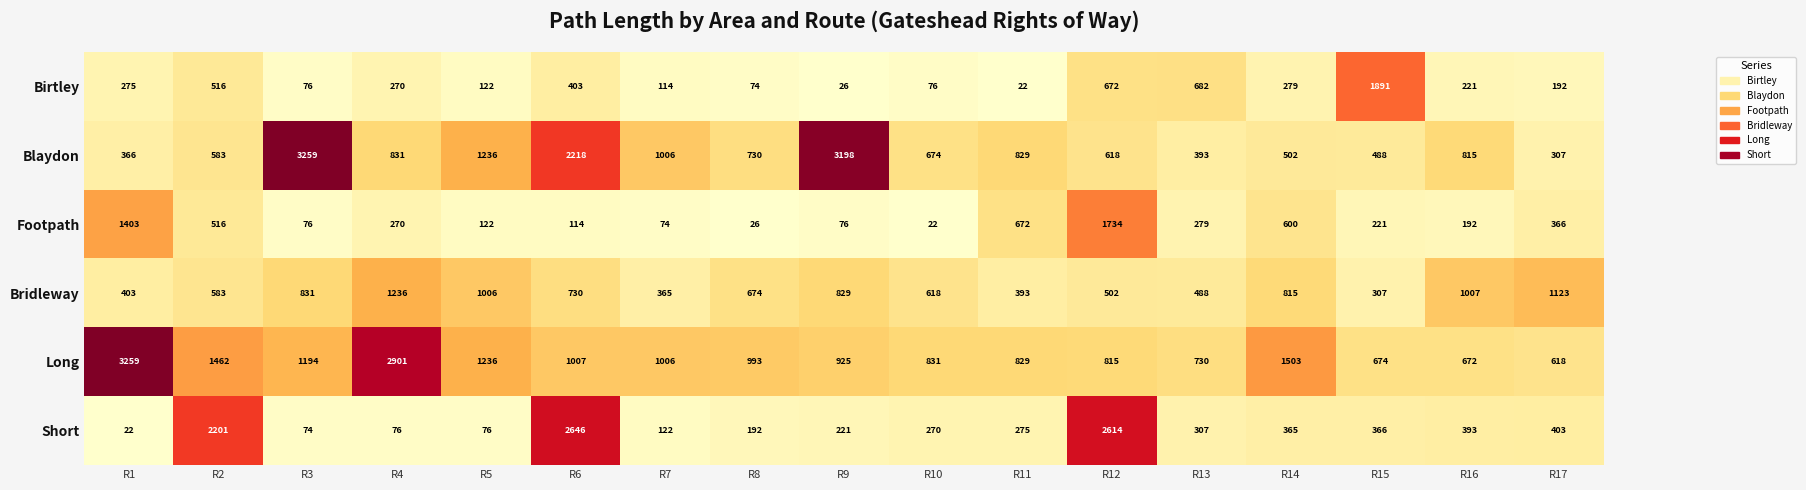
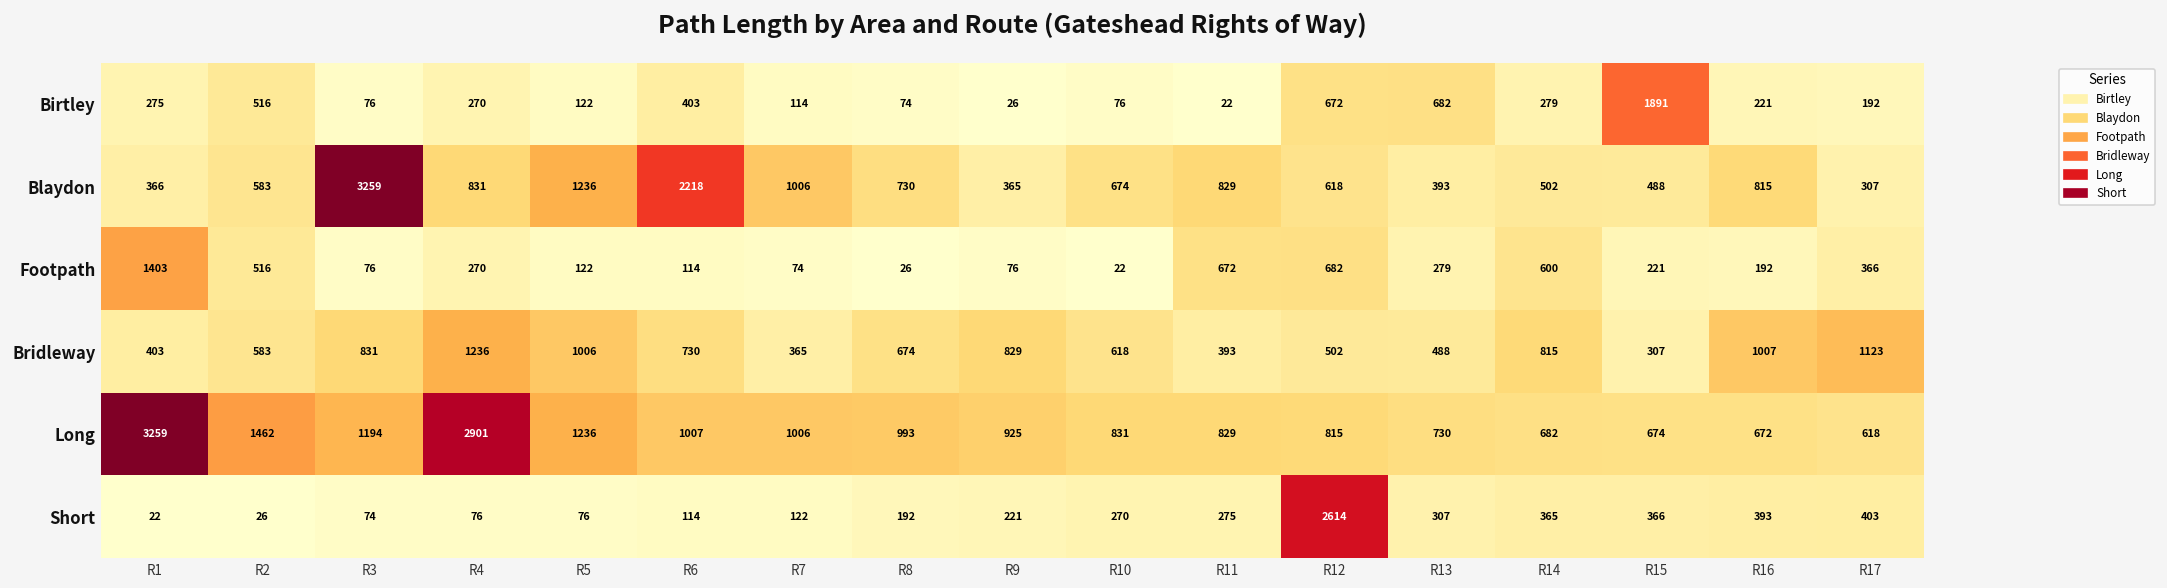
Blaydon, R9: 3198 -> 365
Footpath, R12: 1734 -> 682
Long, R14: 1503 -> 682
Short, R2: 2201 -> 26
Short, R6: 2646 -> 114
